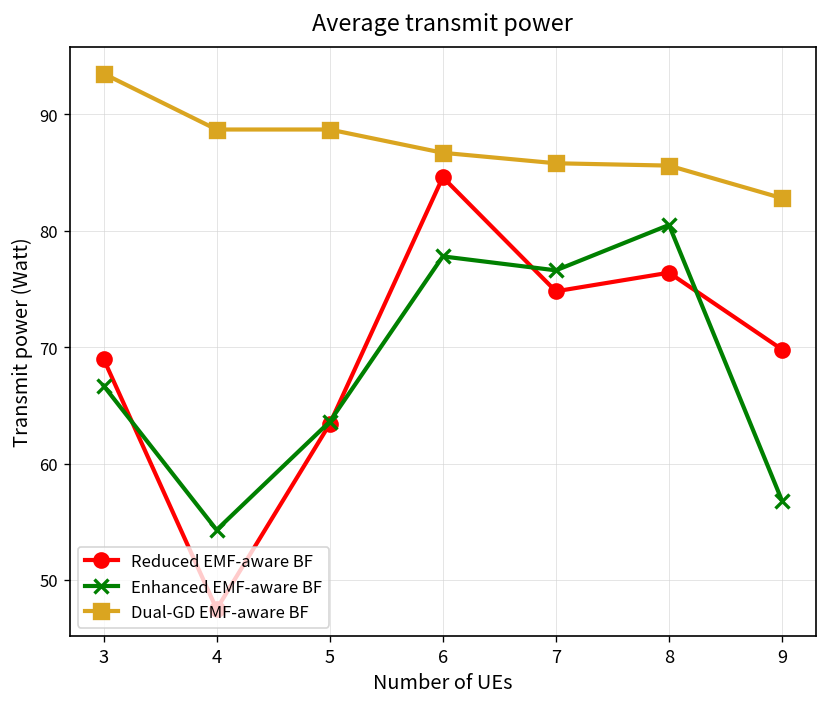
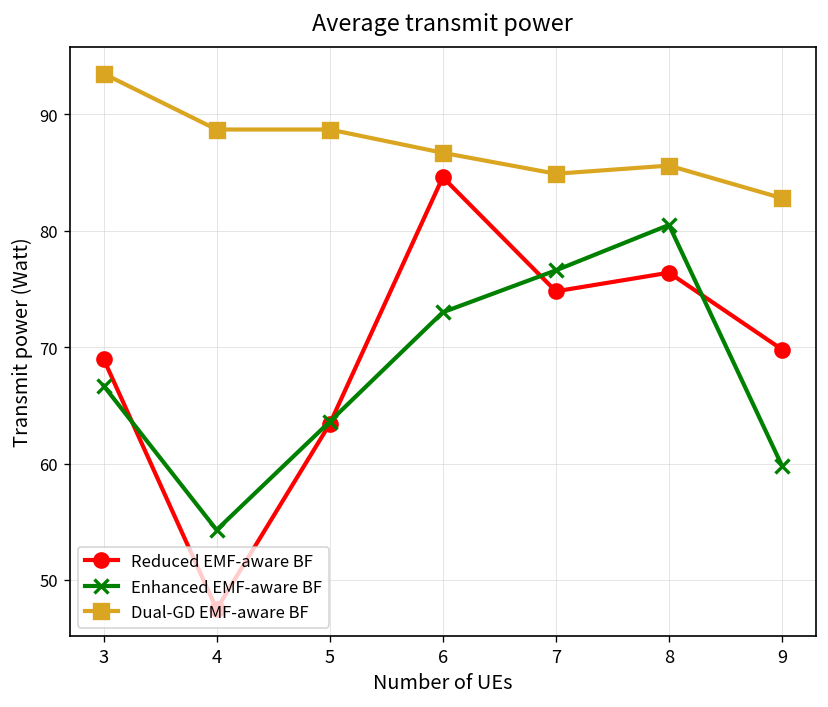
Enhanced EMF-aware BF, 6: 78 -> 73
Dual-GD EMF-aware BF, 7: 86 -> 85
Enhanced EMF-aware BF, 9: 57 -> 60
